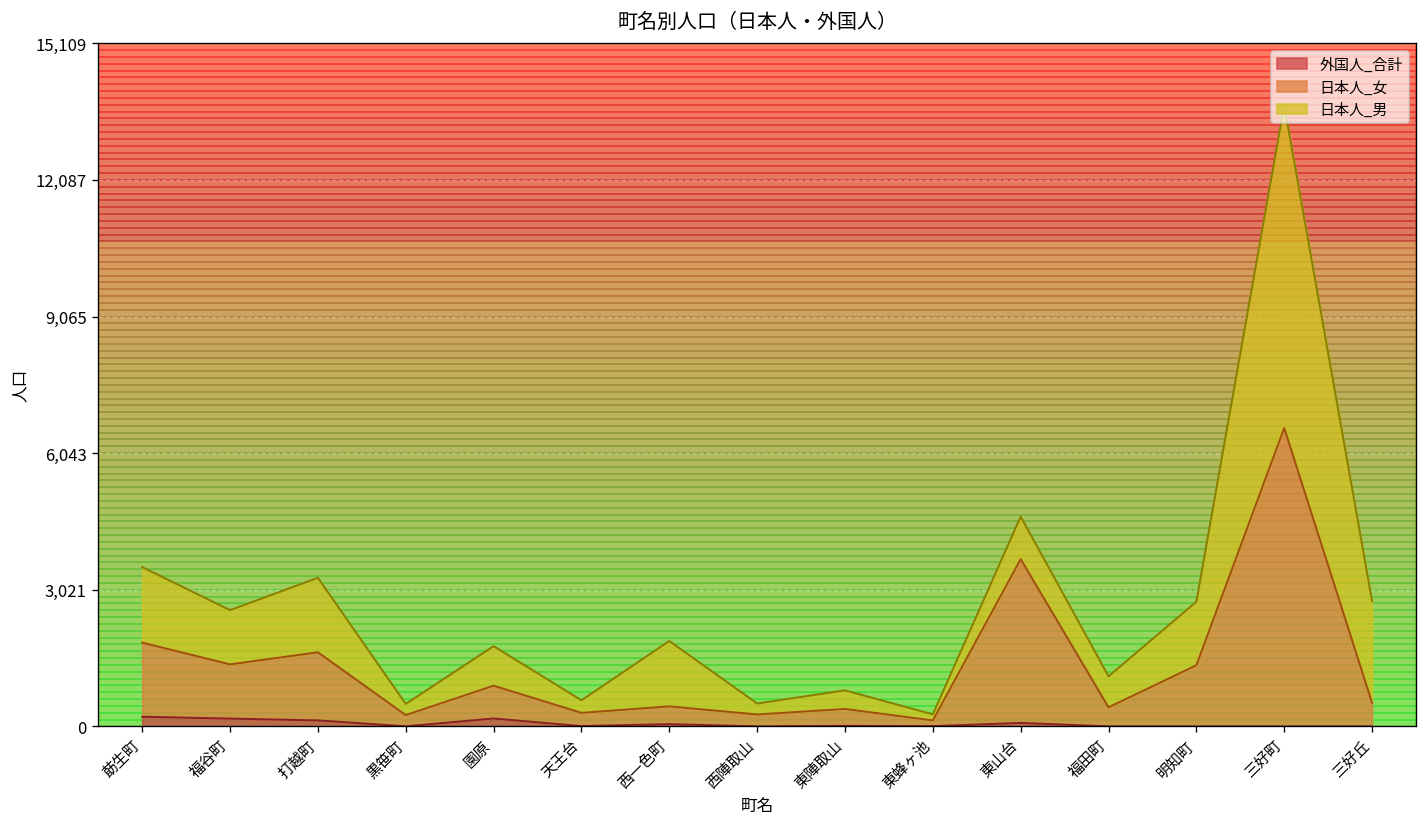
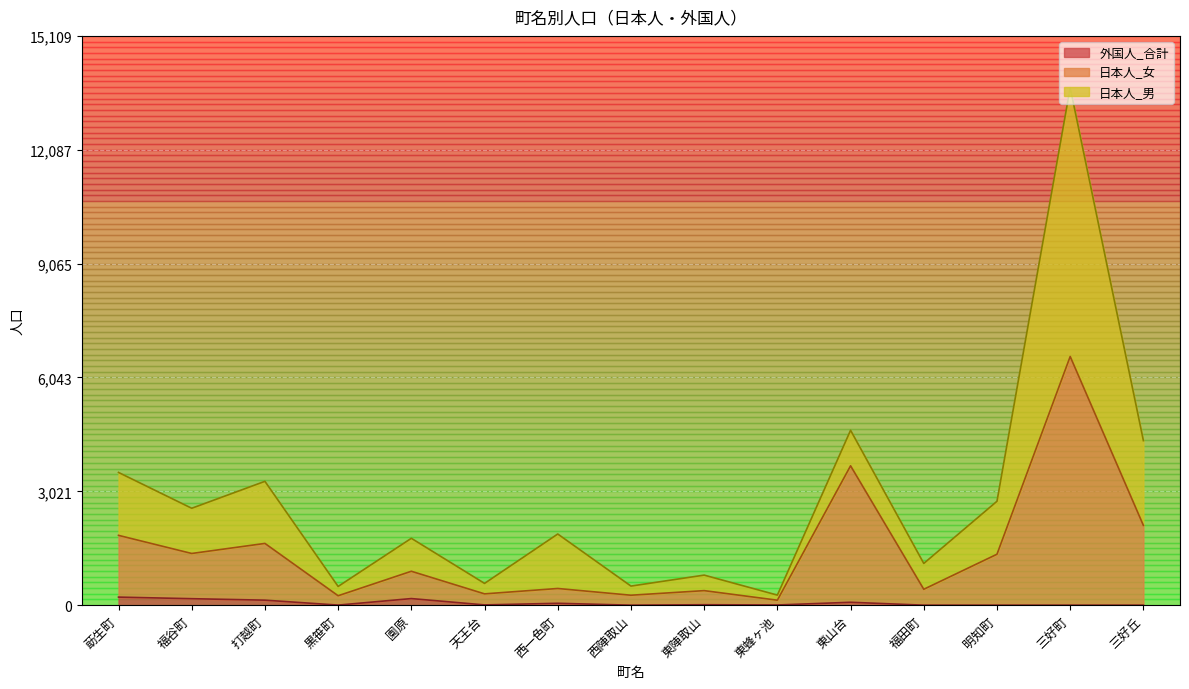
日本人_女, 三好丘: 500 -> 2,100
